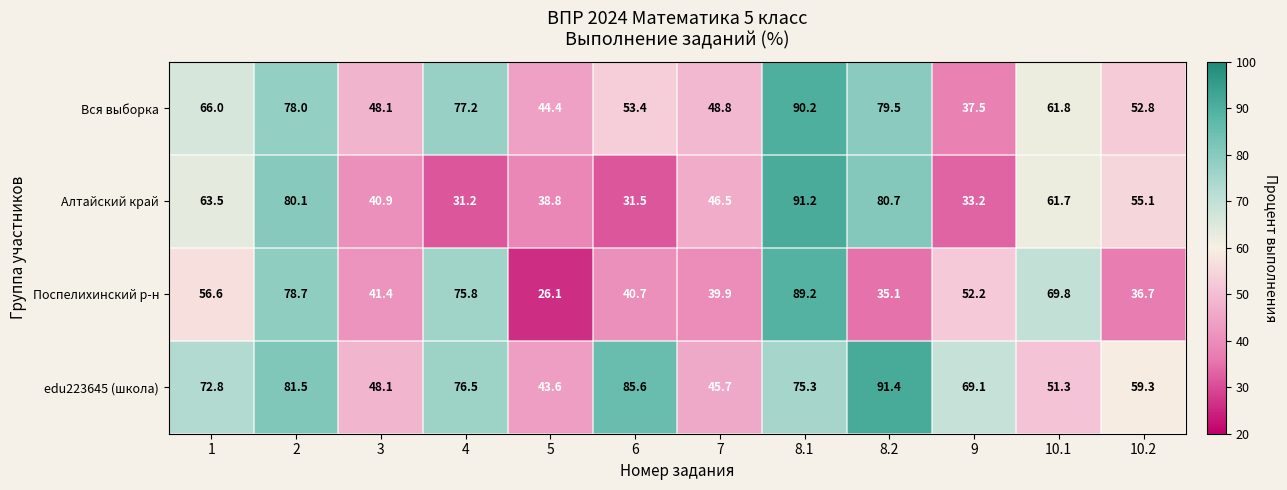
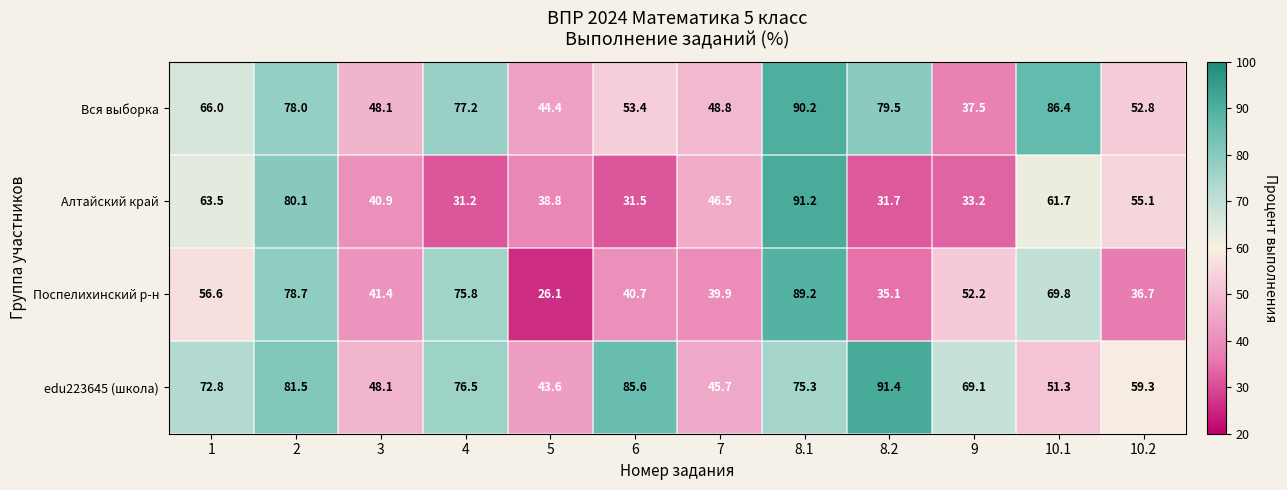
Вся выборка, 10.1: 61.8 -> 86.4
Алтайский край, 8.2: 80.7 -> 31.7
